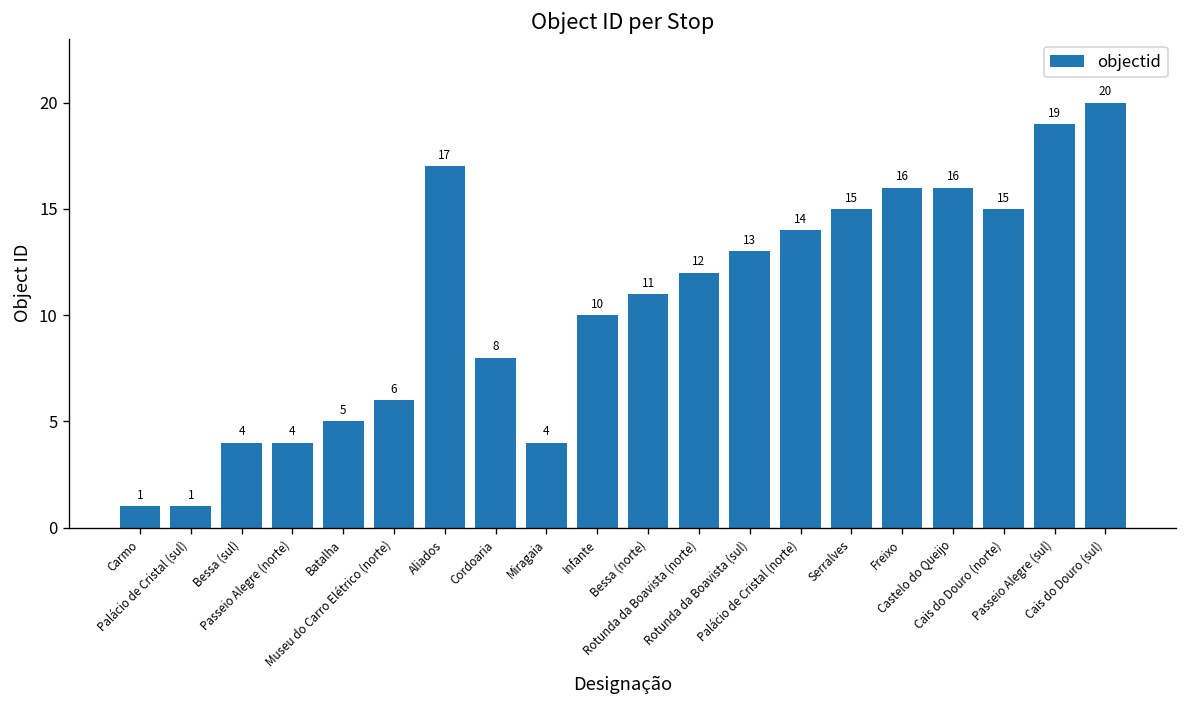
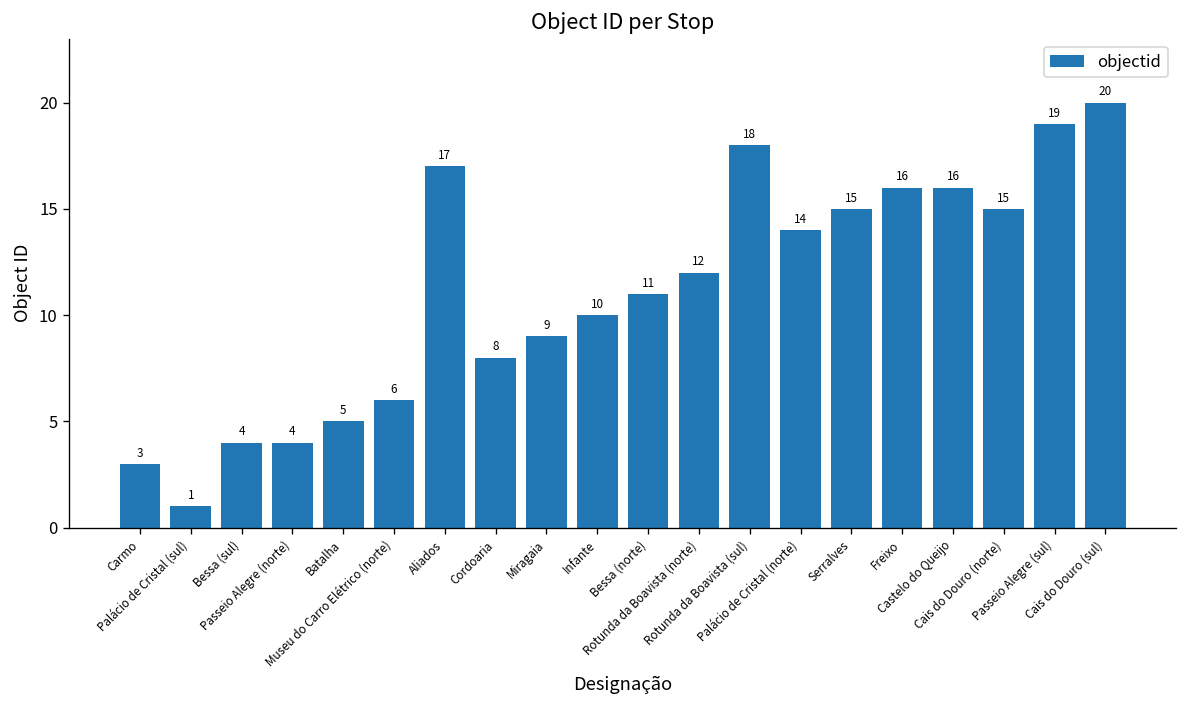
Carmo: 1 -> 3
Miragaia: 4 -> 9
Rotunda da Boavista (sul): 13 -> 18
